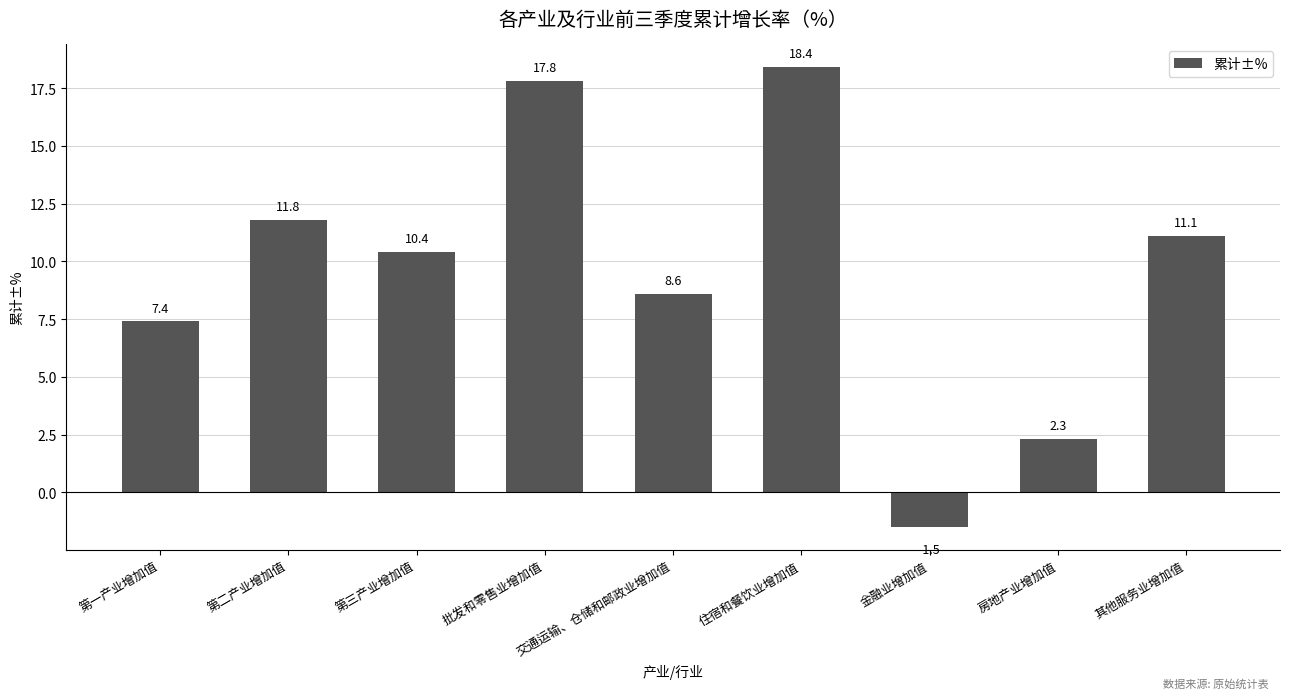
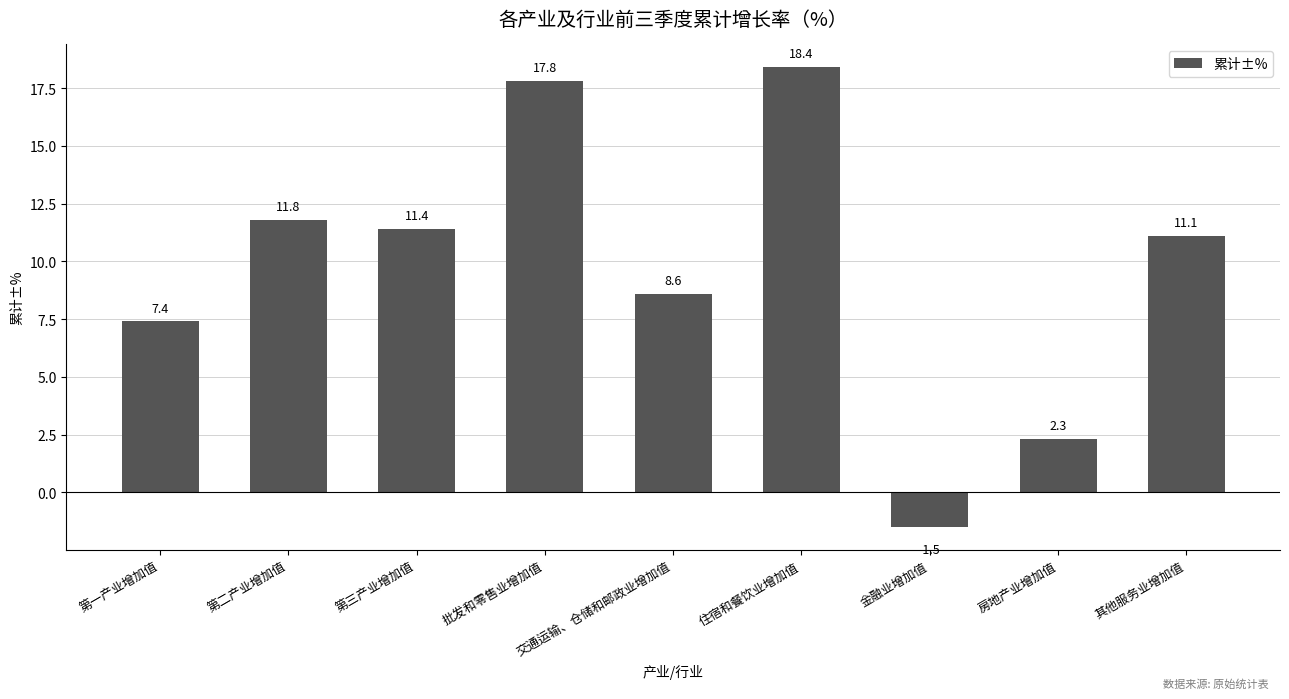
第三产业增加值: 10.4 -> 11.4
